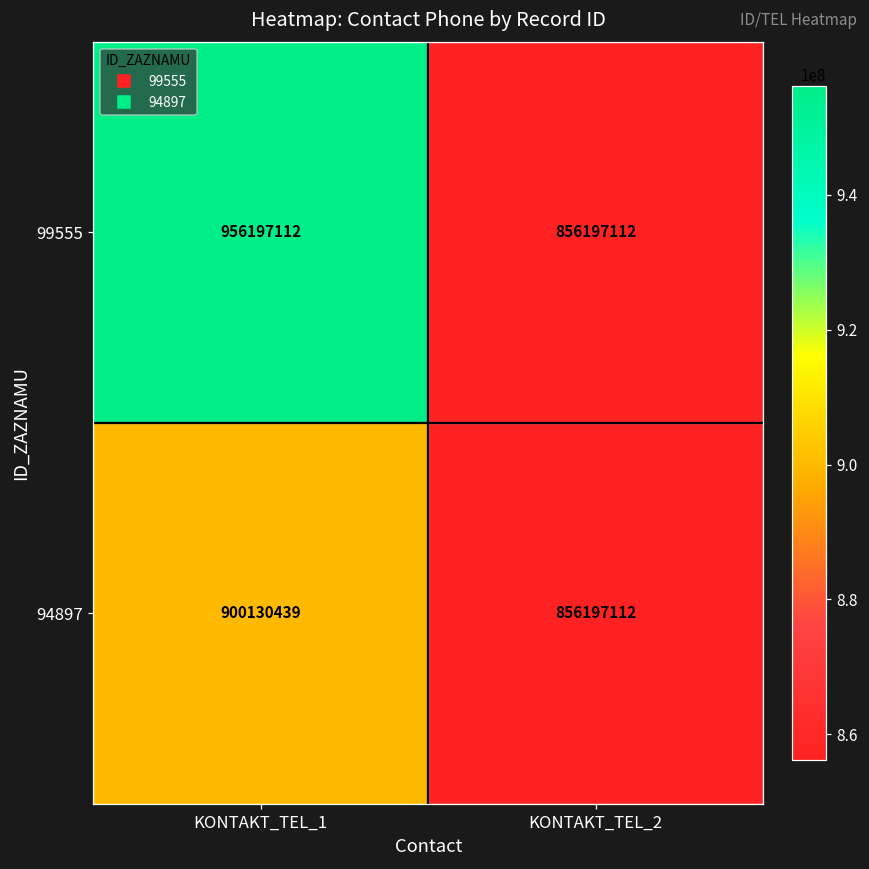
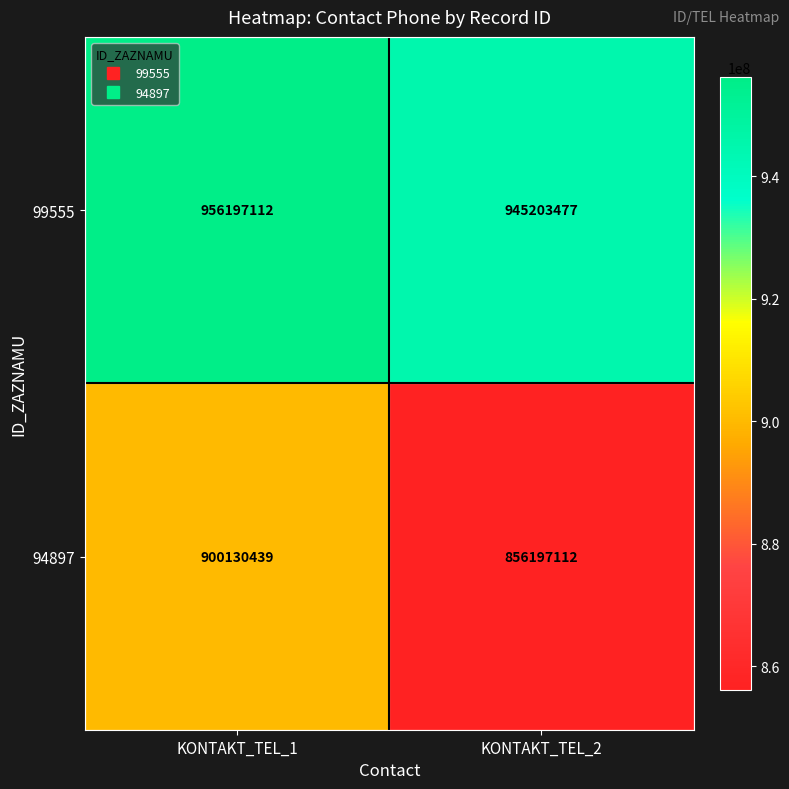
99555, KONTAKT_TEL_2: 856197112 -> 945203477
